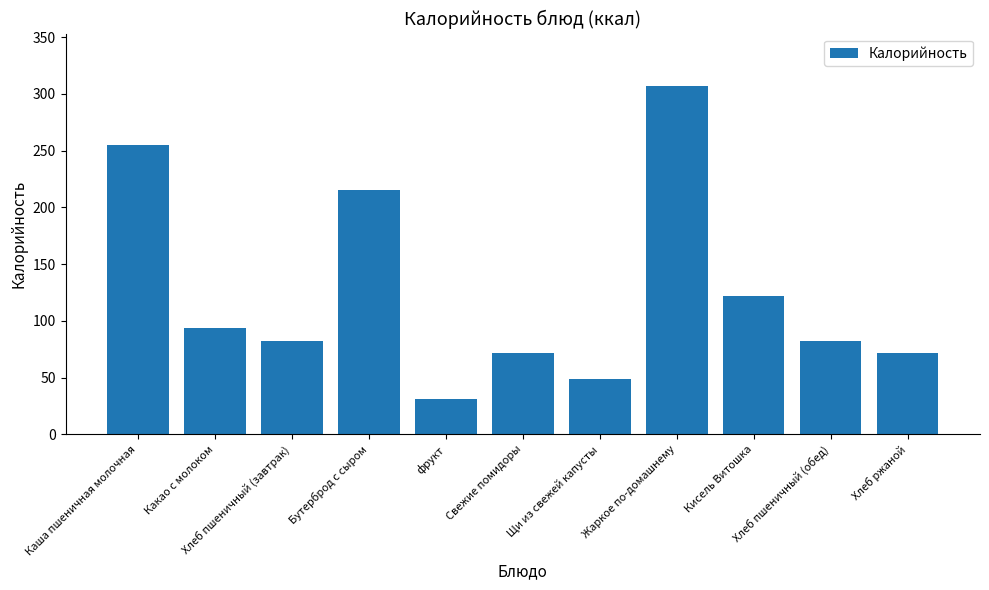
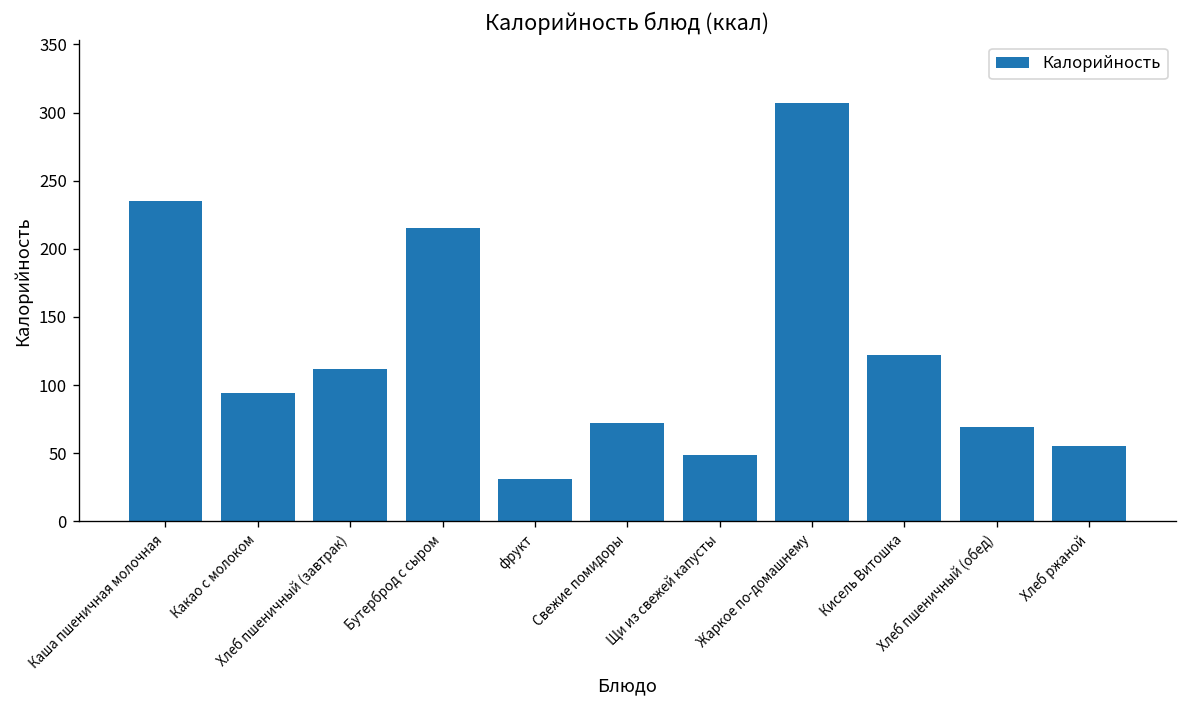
Каша пшеничная молочная: 255 -> 235
Хлеб пшеничный (завтрак): 82 -> 112
Хлеб пшеничный (обед): 82 -> 69
Хлеб ржаной: 72 -> 55
